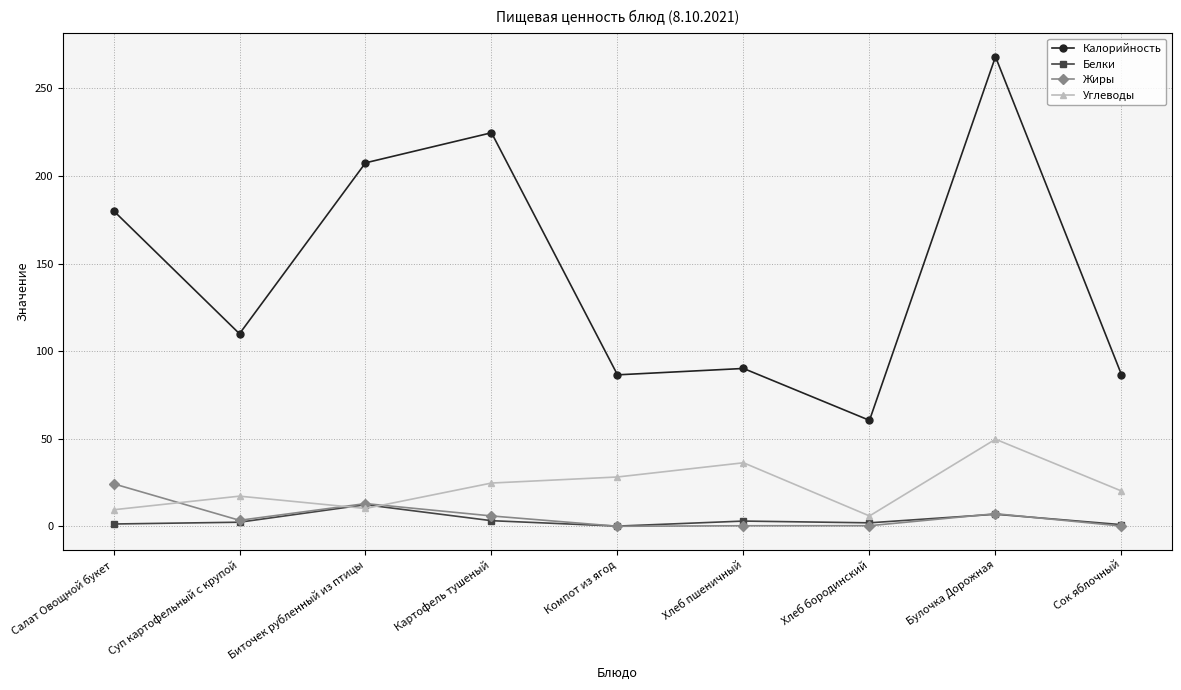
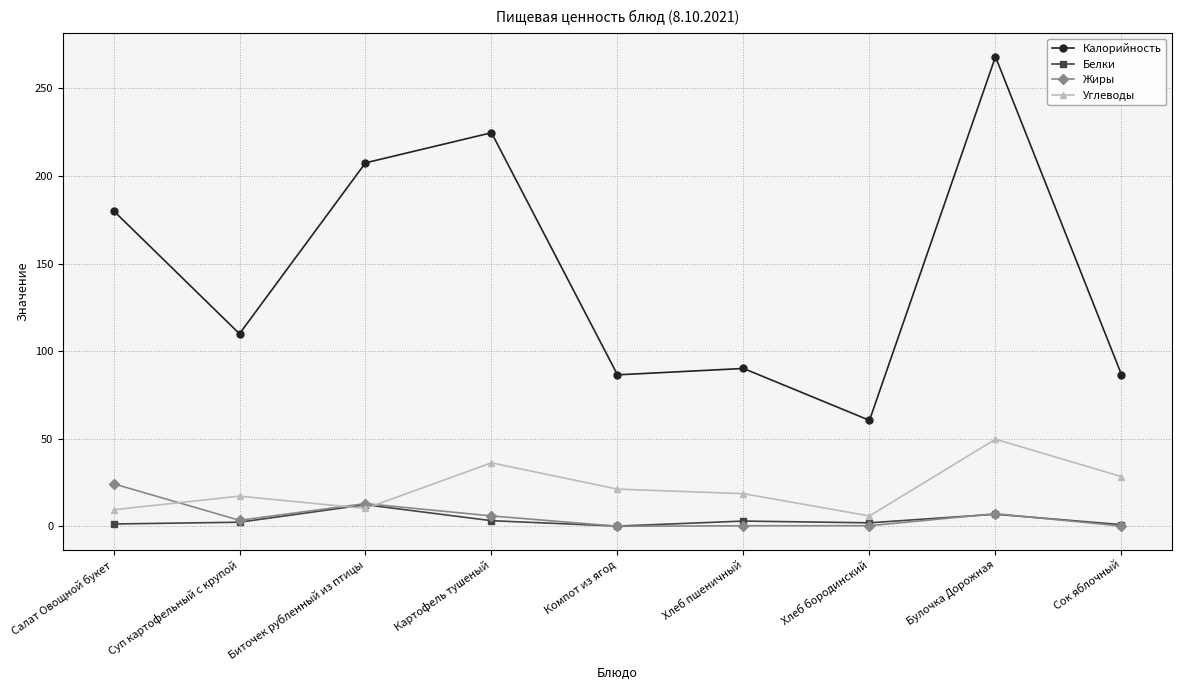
Углеводы, Картофель тушеный: 25 -> 36
Углеводы, Компот из ягод: 28 -> 21
Углеводы, Хлеб пшеничный: 36 -> 19
Углеводы, Сок яблочный: 20 -> 28
